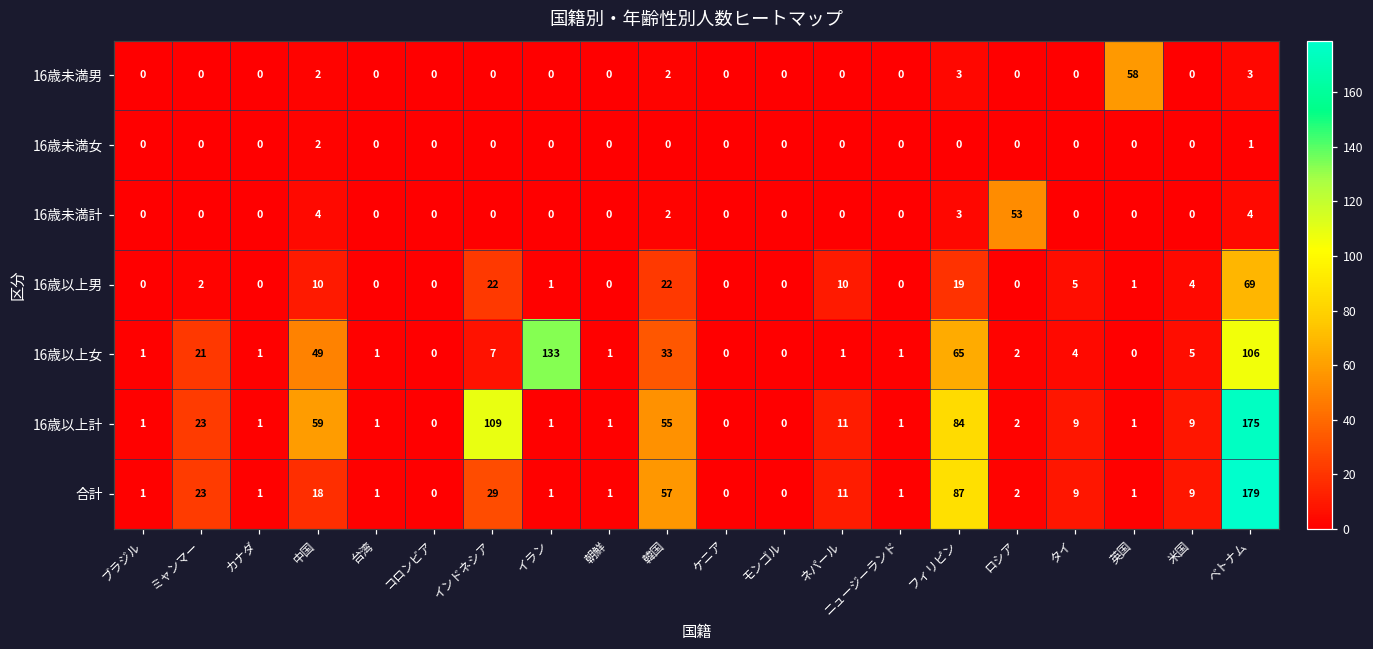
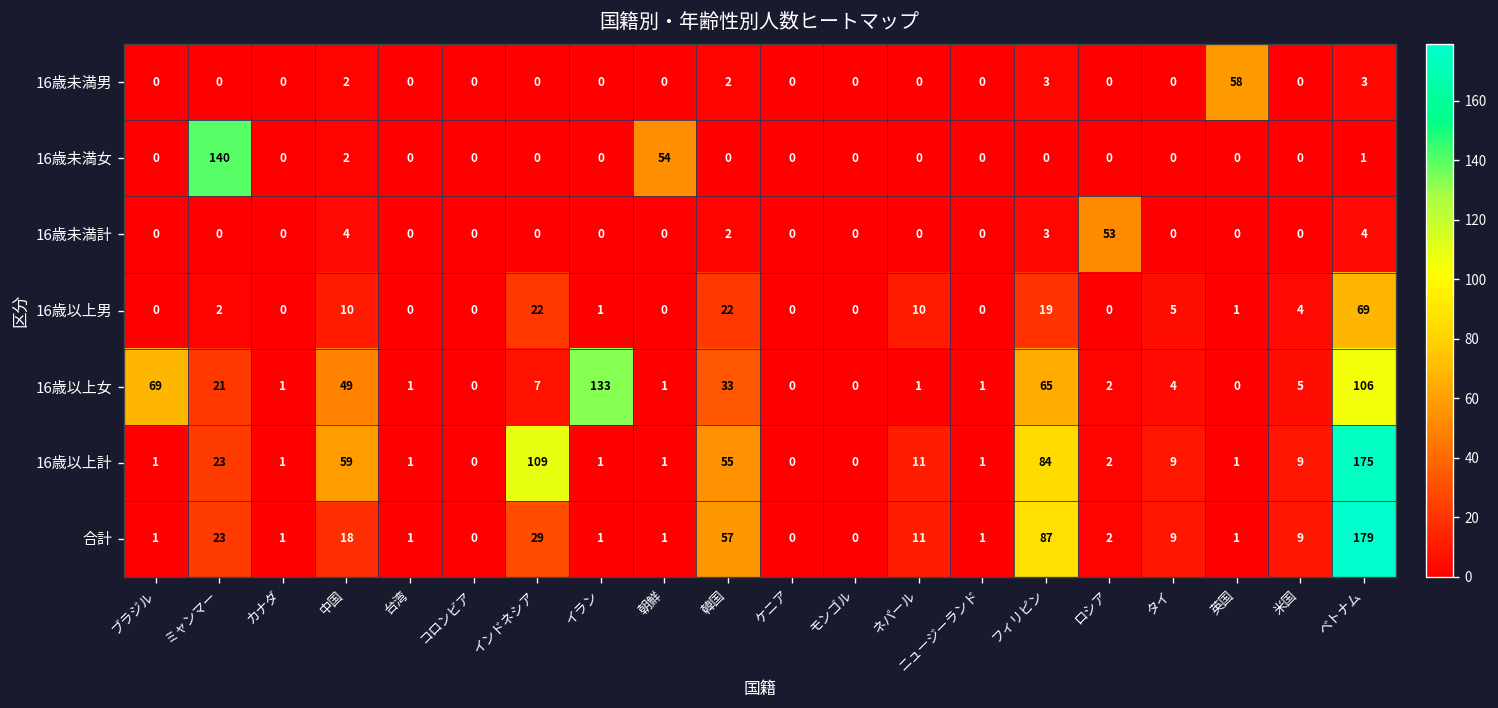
16歳未満女, ミャンマー: 0 -> 140
16歳未満女, 朝鮮: 0 -> 54
16歳以上女, ブラジル: 1 -> 69
